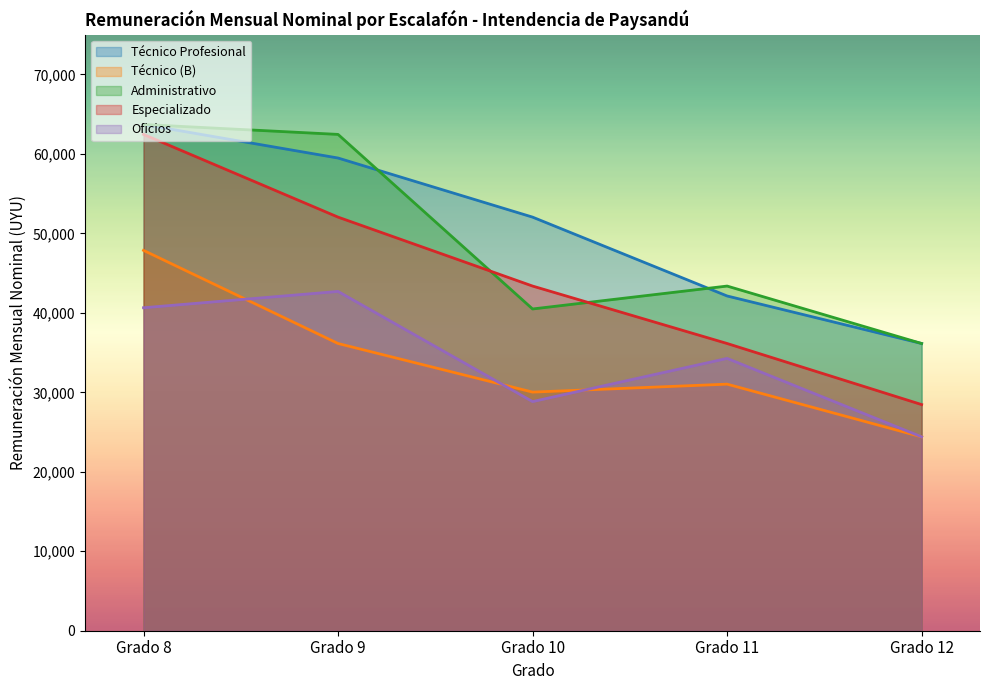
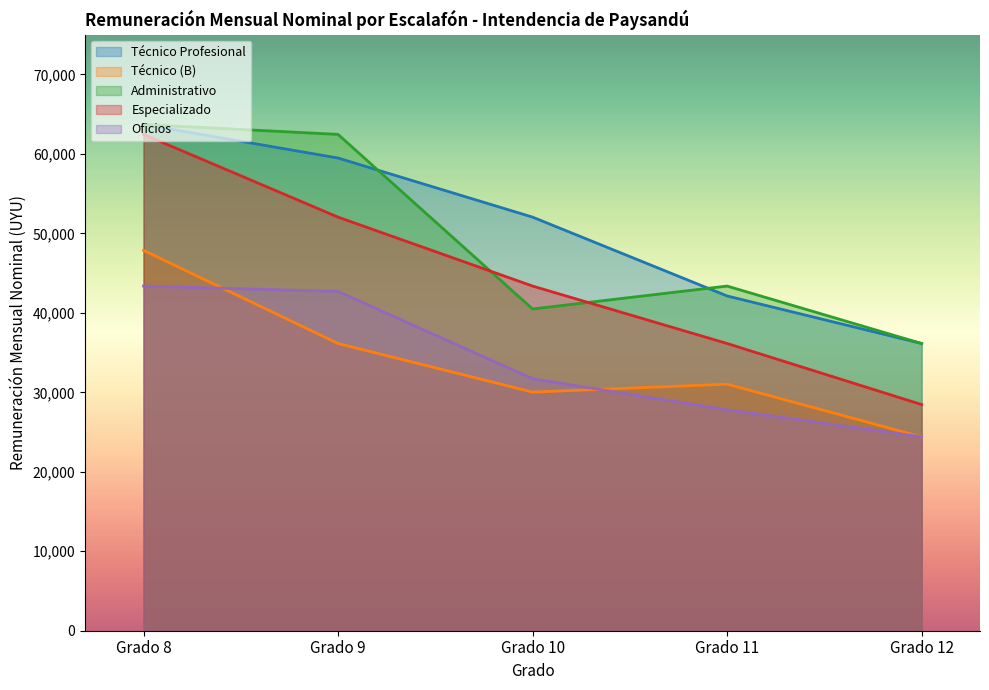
Oficios, Grado 8: 41,000 -> 43,000
Oficios, Grado 10: 29,000 -> 32,000
Oficios, Grado 11: 34,000 -> 28,000
